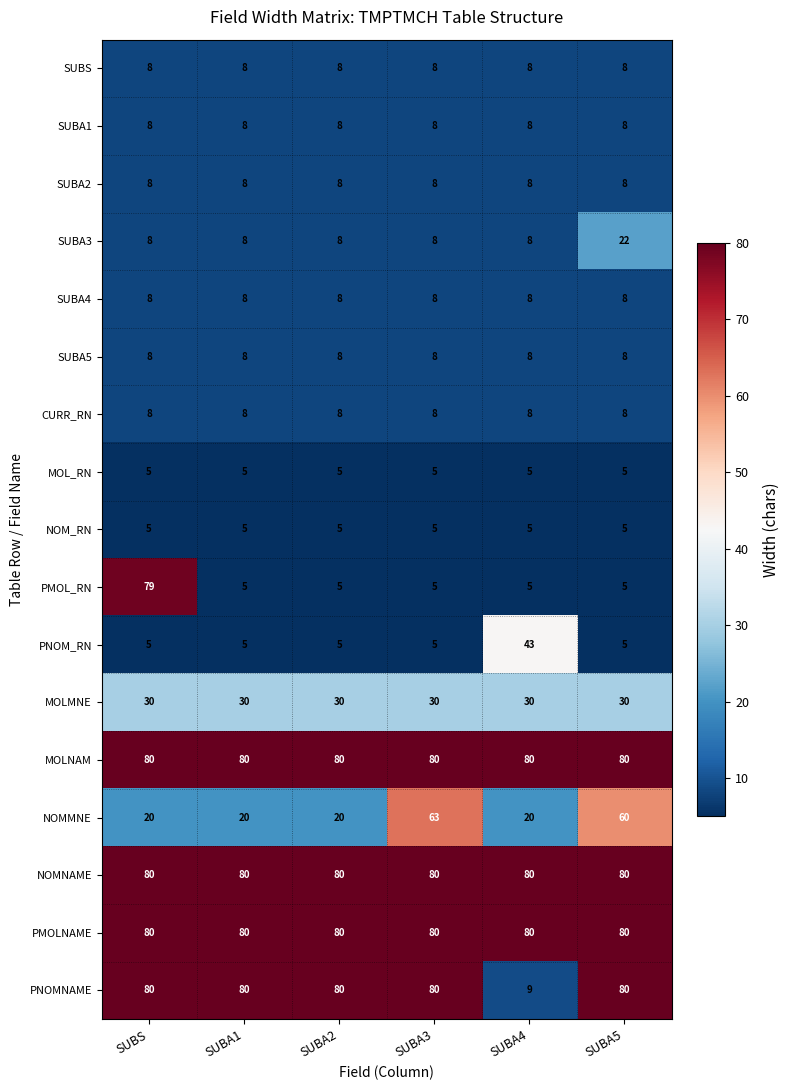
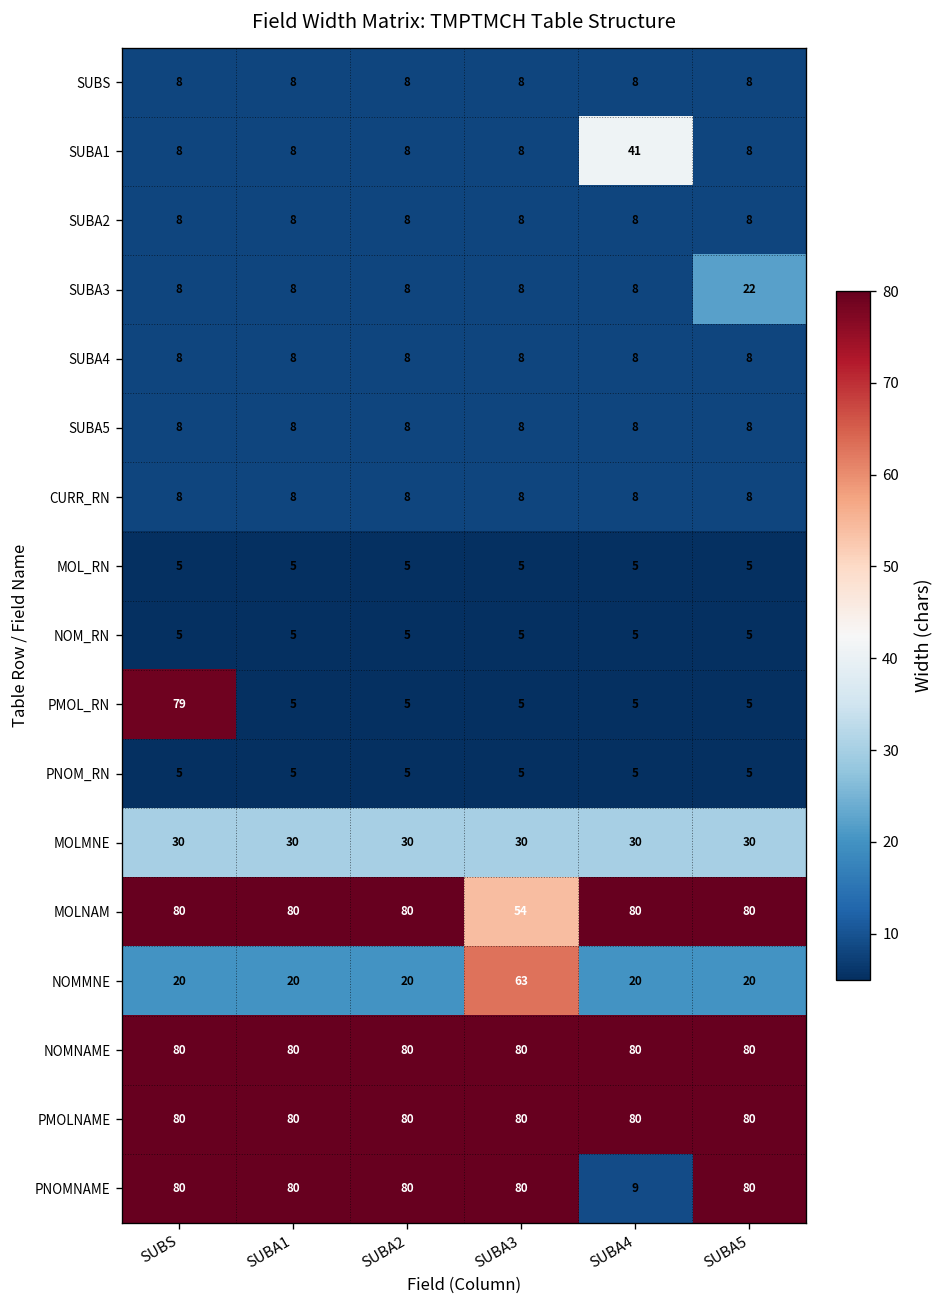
SUBA1, SUBA4: 8 -> 41
PNOM_RN, SUBA4: 43 -> 5
MOLNAM, SUBA3: 80 -> 54
NOMMNE, SUBA5: 60 -> 20
